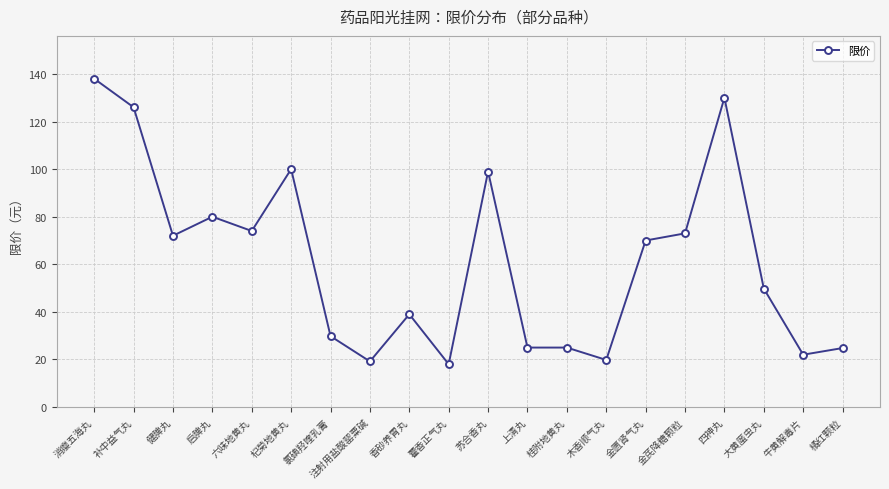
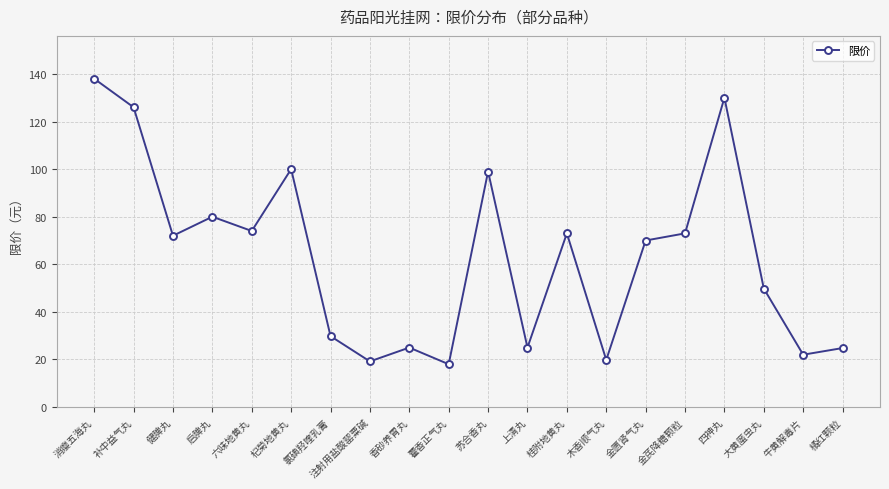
香砂养胃丸: 39 -> 25
桂附地黄丸: 25 -> 73
